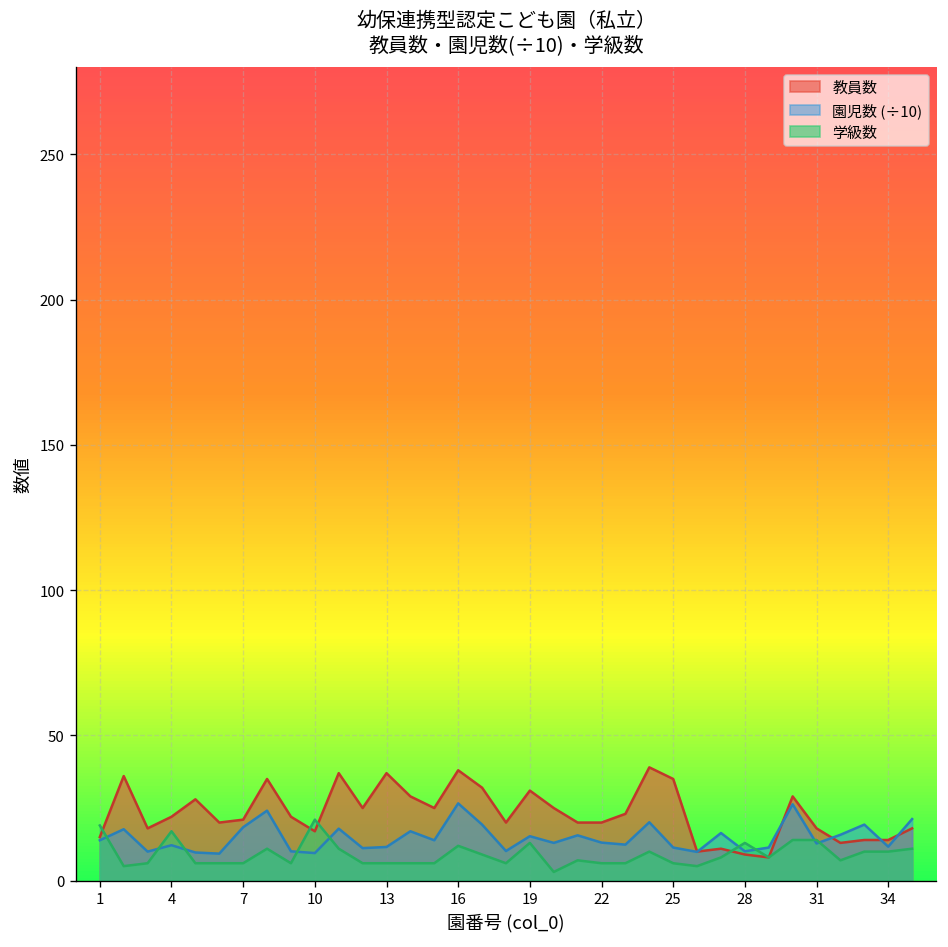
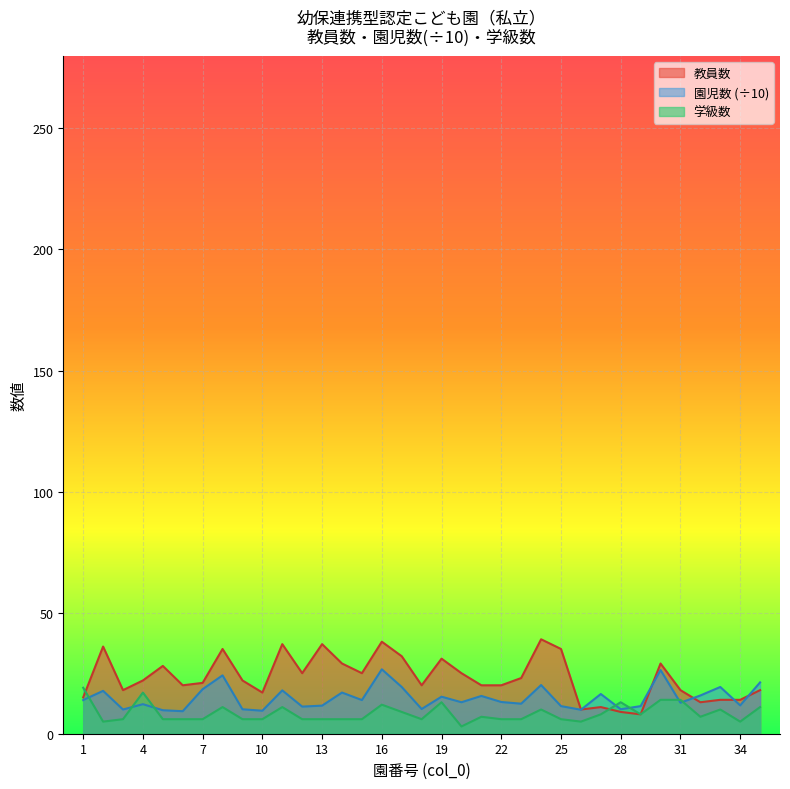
学級数, 10: 21 -> 6
学級数, 34: 10 -> 5
